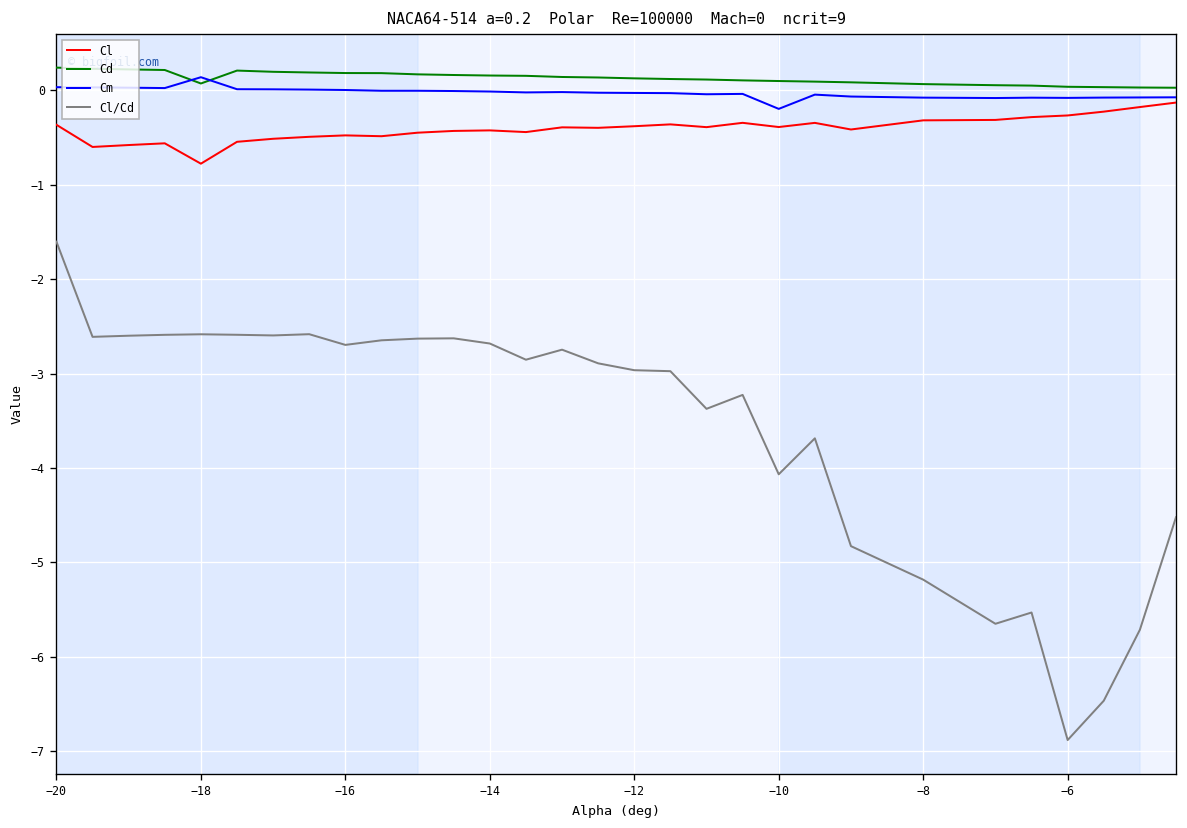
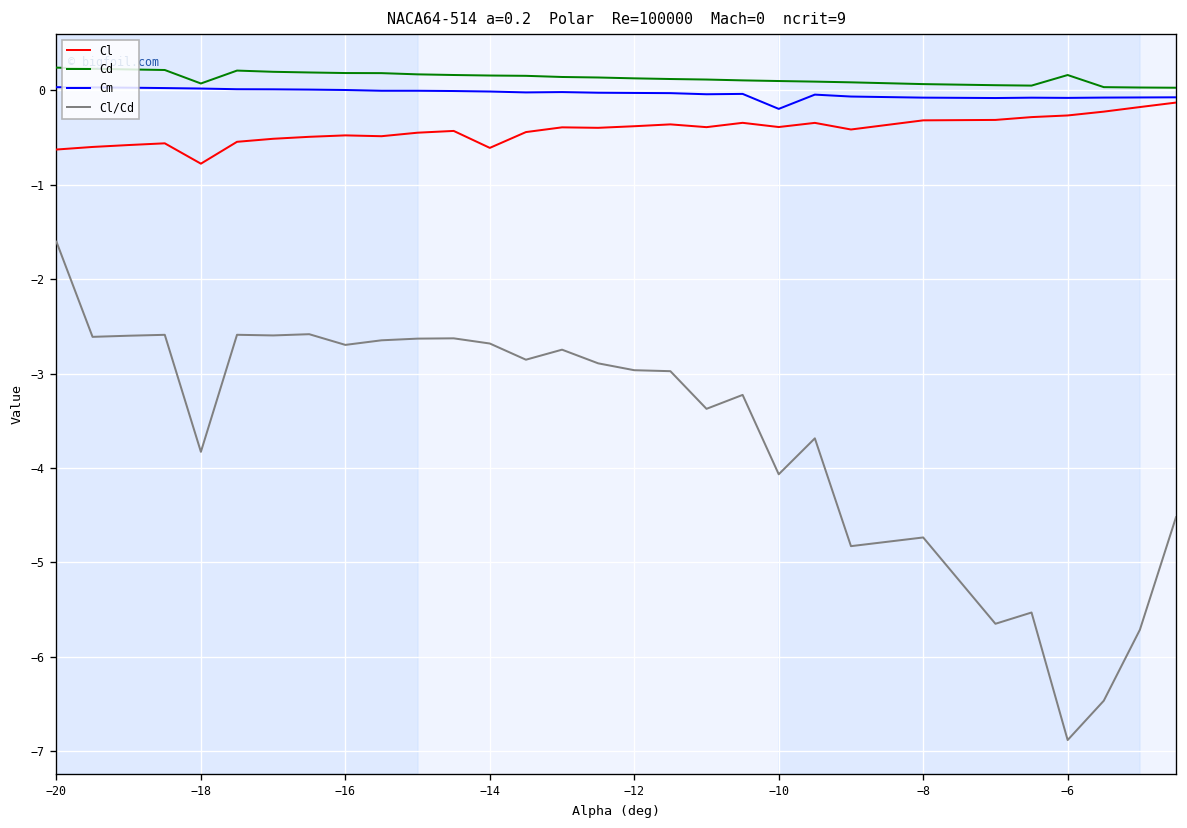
Cl, −20: -0.4 -> -0.6
Cm, −18: 0.1 -> 0.0
Cl/Cd, −18: -2.6 -> -3.8
Cl, −14: -0.4 -> -0.6
Cl/Cd, −8: -5.2 -> -4.7
Cd, −6: 0.0 -> 0.2
